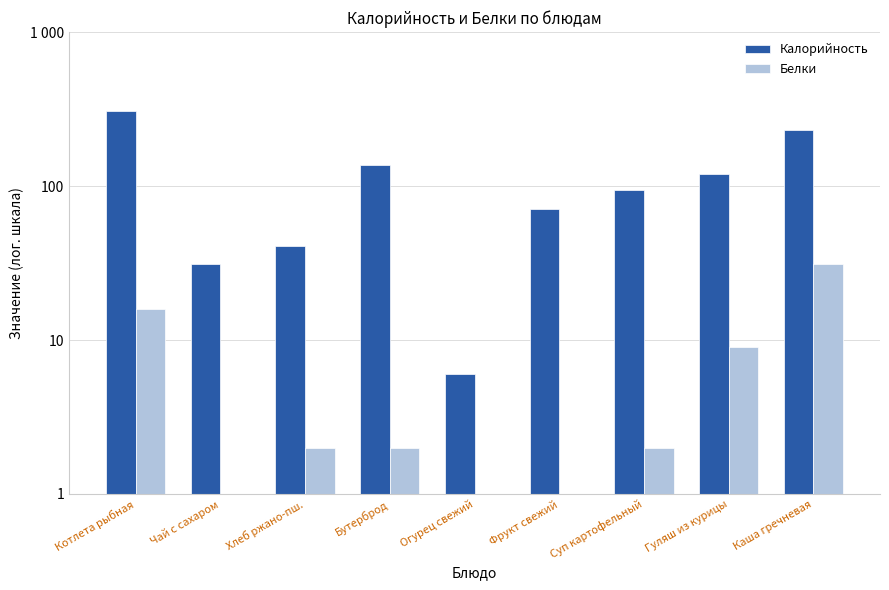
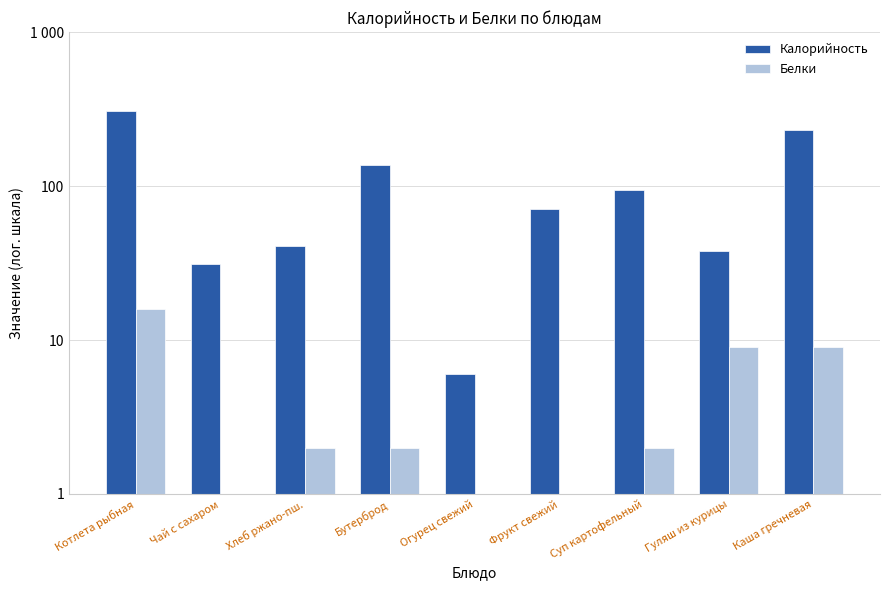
Калорийность, Гуляш из курицы: 120 -> 38
Белки, Каша гречневая: 31 -> 9
